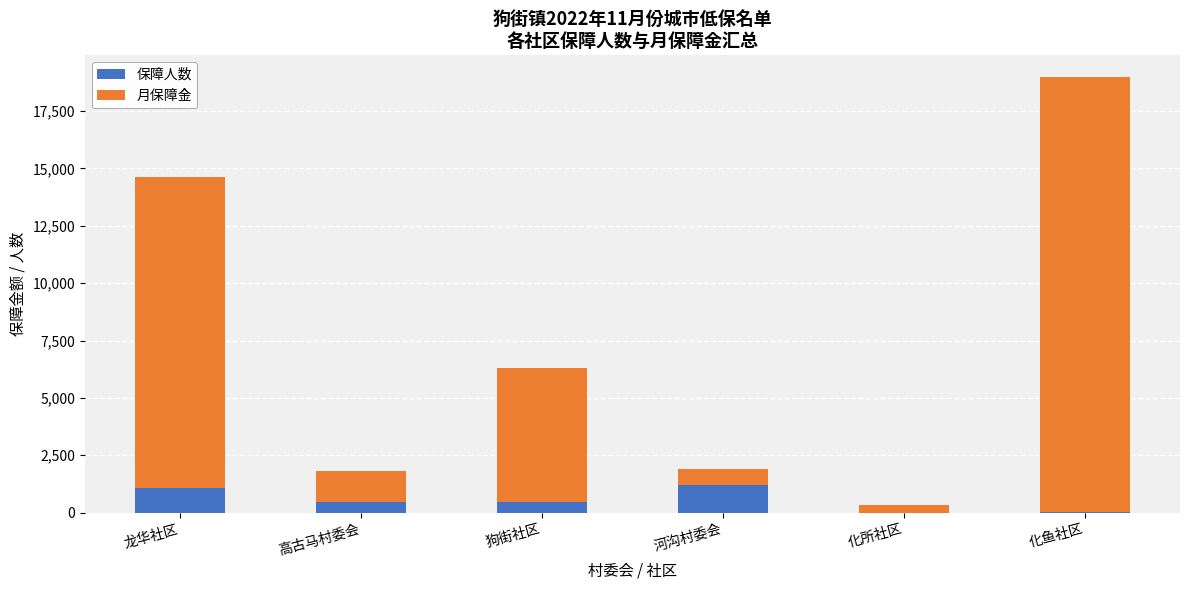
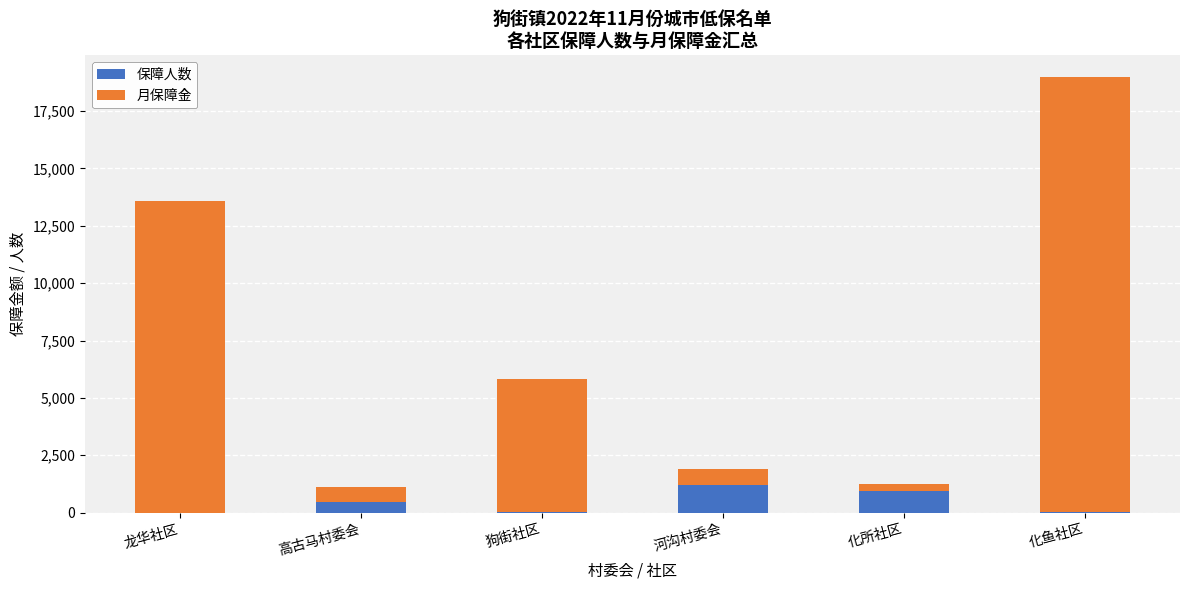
保障人数, 龙华社区: 1,100 -> 0
月保障金, 高古马村委会: 1,300 -> 600
保障人数, 狗街社区: 500 -> 0
保障人数, 化所社区: 0 -> 1,000
